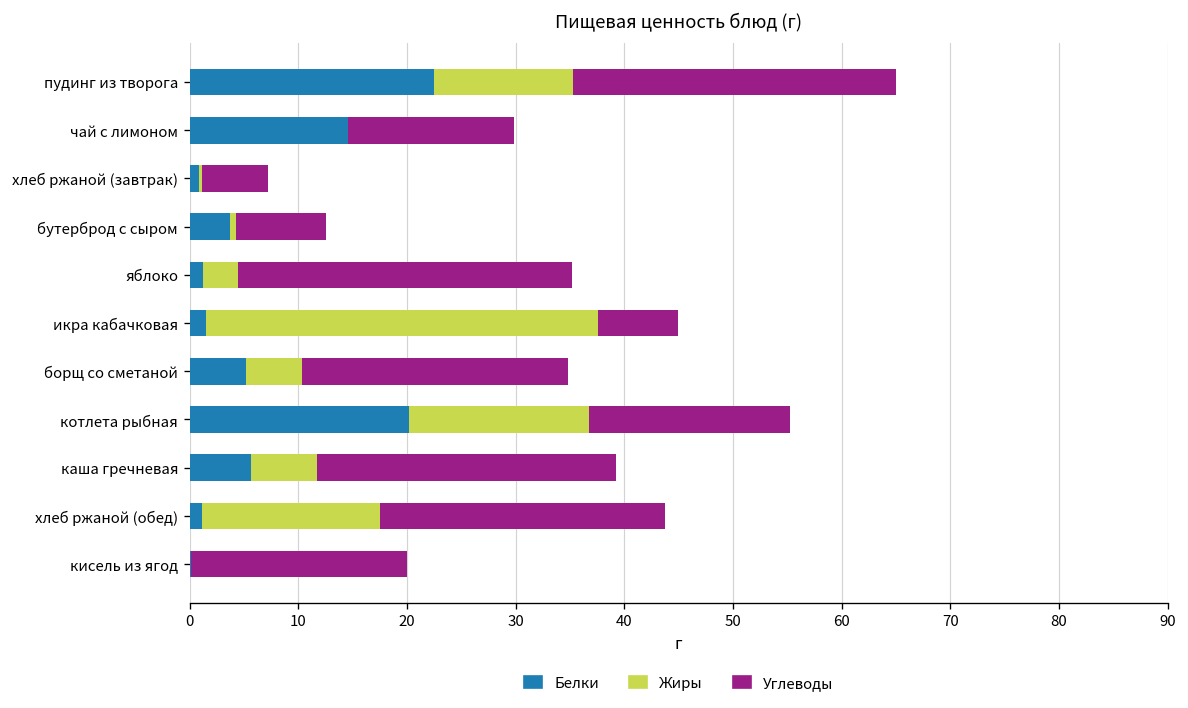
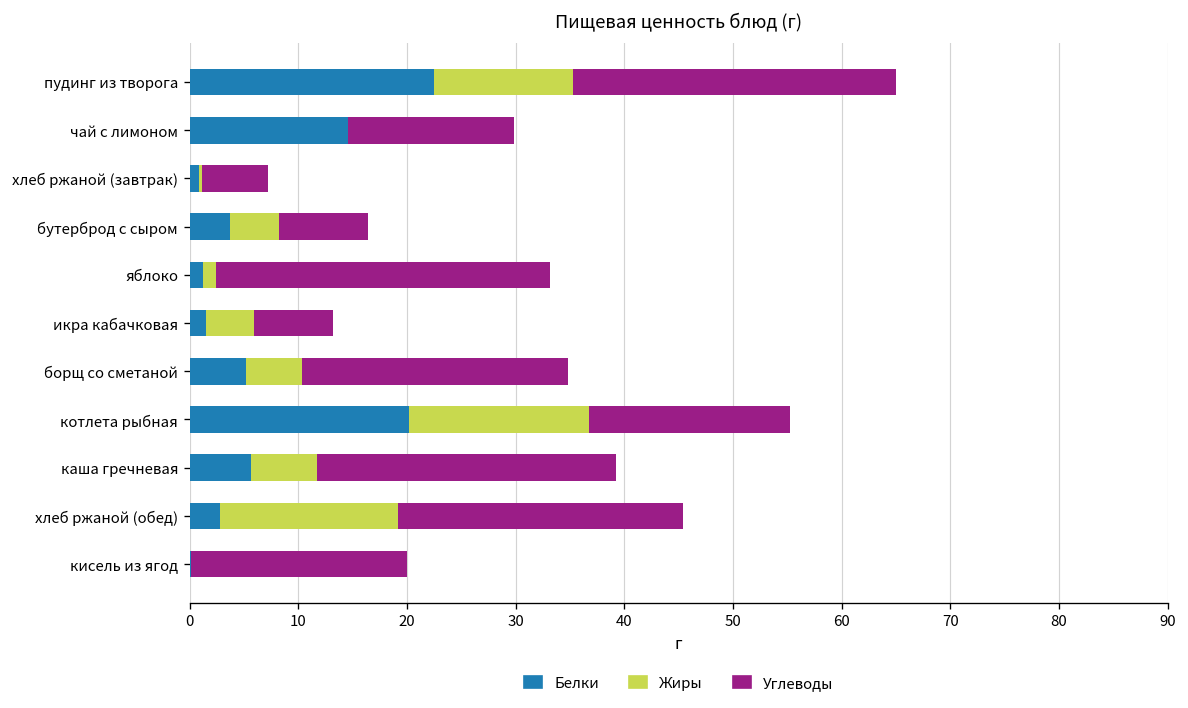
Жиры, бутерброд с сыром: 1 -> 5
Жиры, яблоко: 3 -> 1
Жиры, икра кабачковая: 36 -> 4
Белки, хлеб ржаной (обед): 1 -> 3
